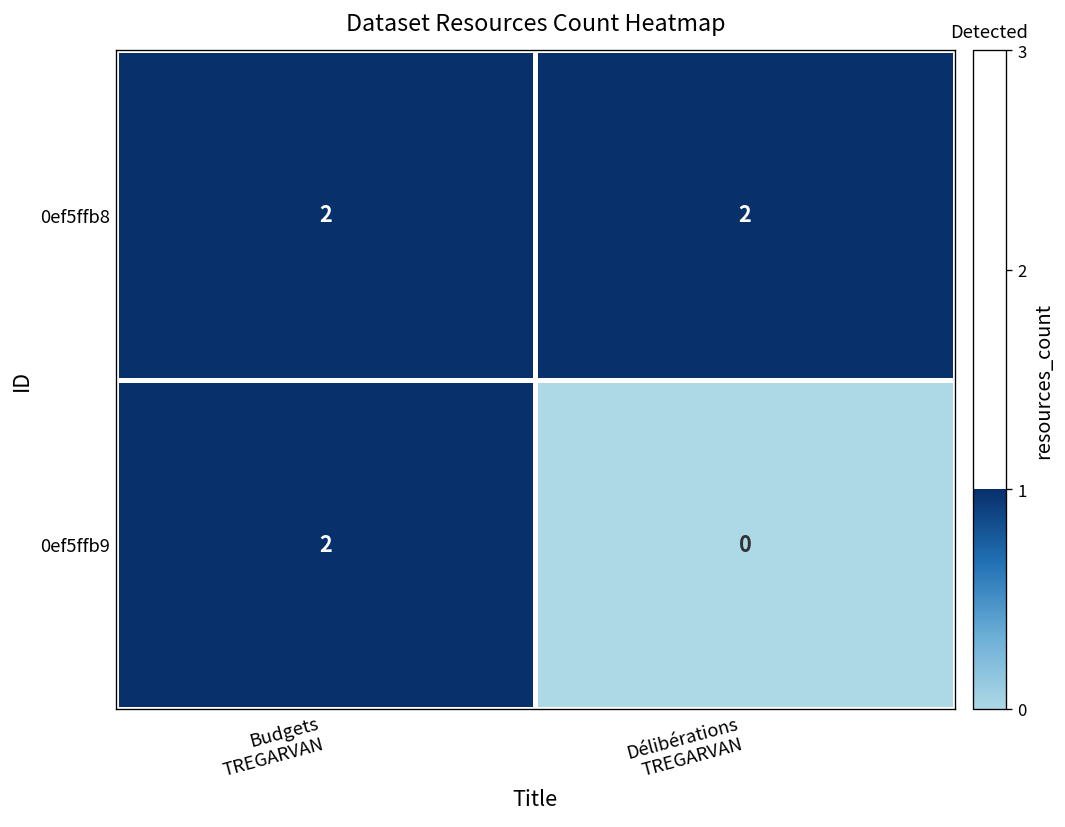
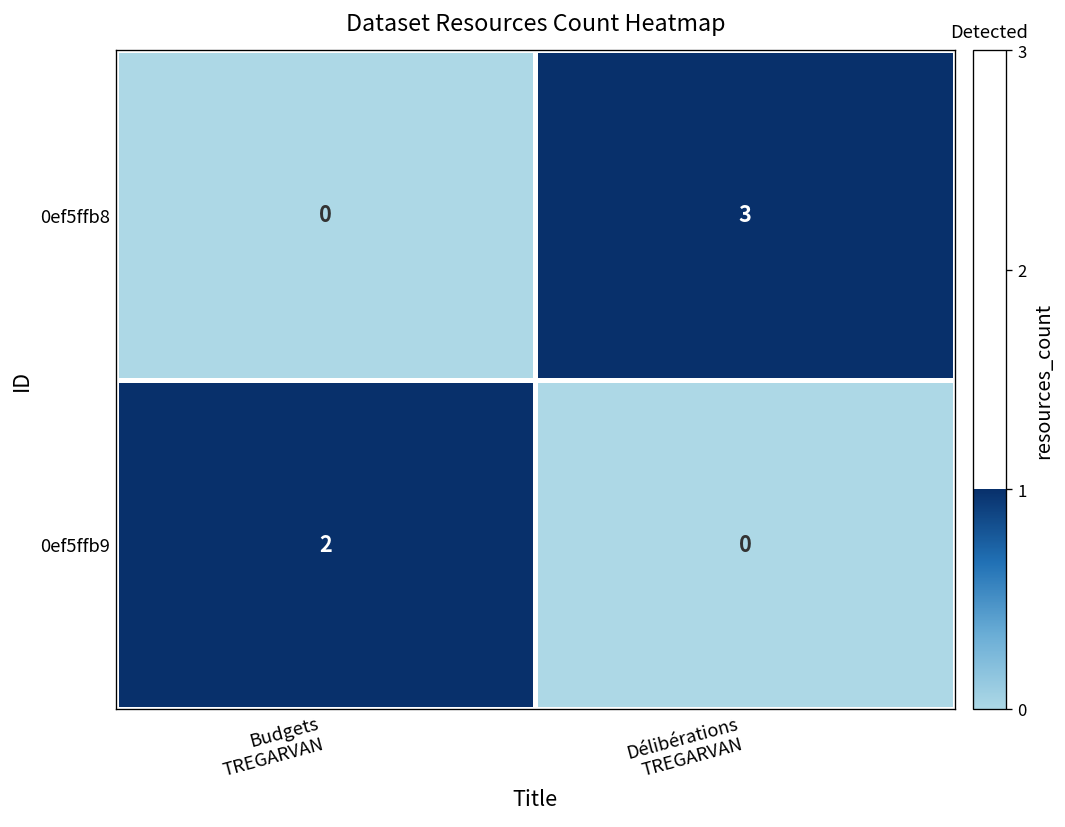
0ef5ffb8, Budgets TREGARVAN: 2 -> 0
0ef5ffb8, Délibérations TREGARVAN: 2 -> 3
